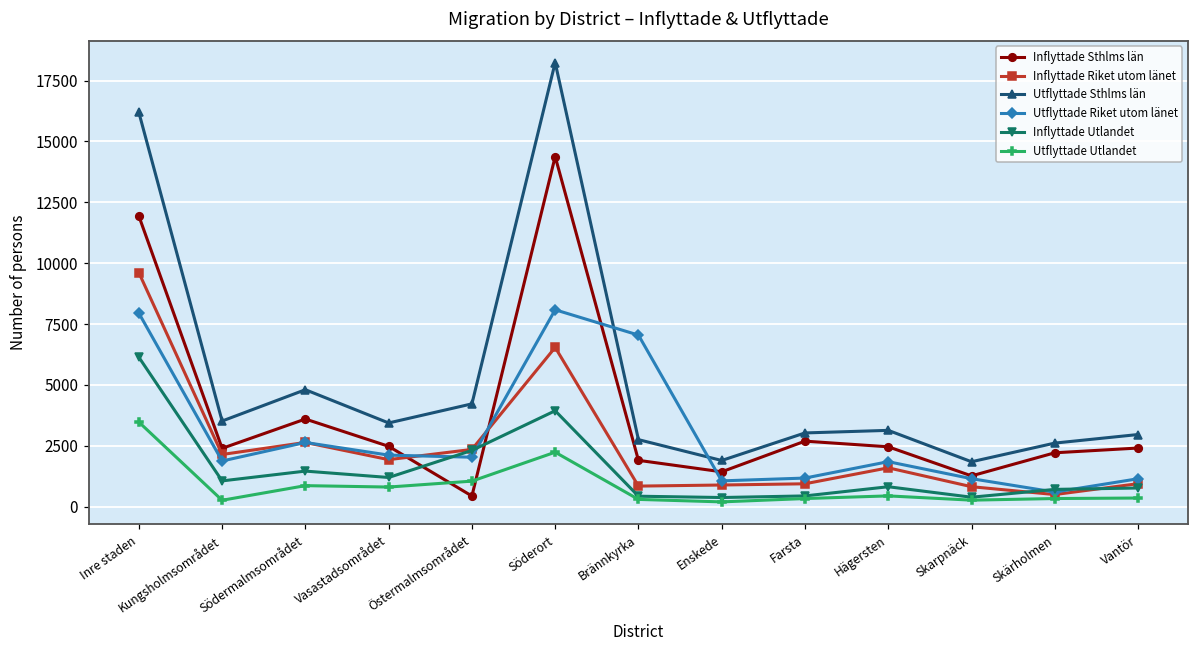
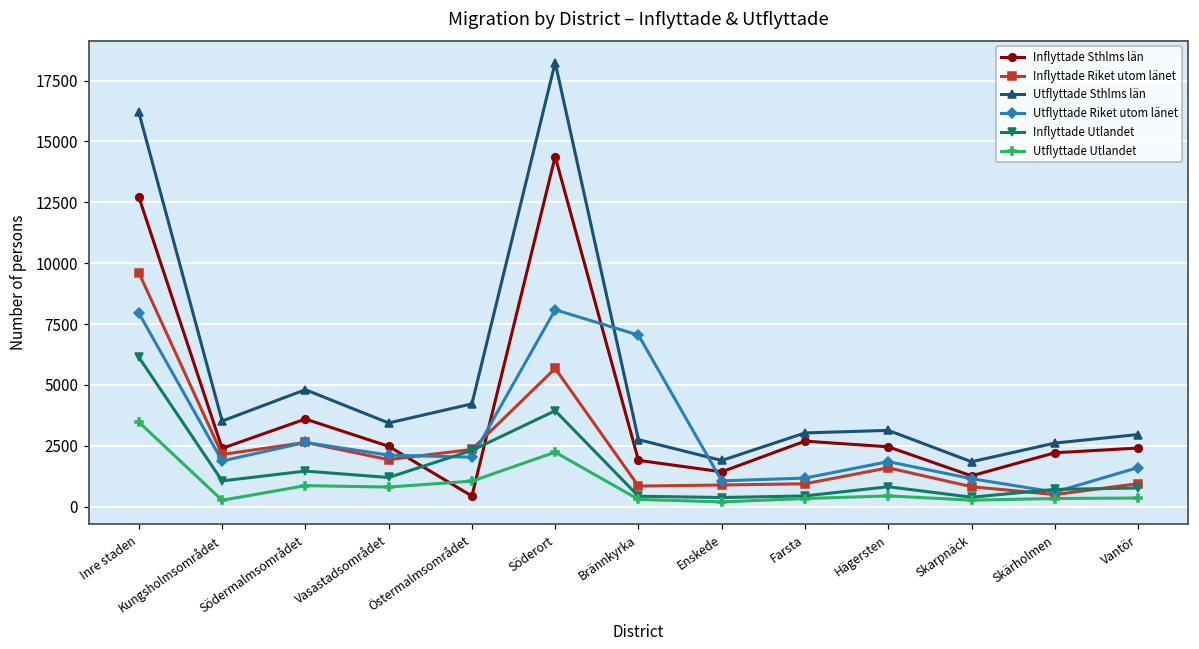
Inflyttade Sthlms län, Inre staden: 11900 -> 12700
Inflyttade Riket utom länet, Söderort: 6500 -> 5700
Utflyttade Riket utom länet, Vantör: 1100 -> 1600
